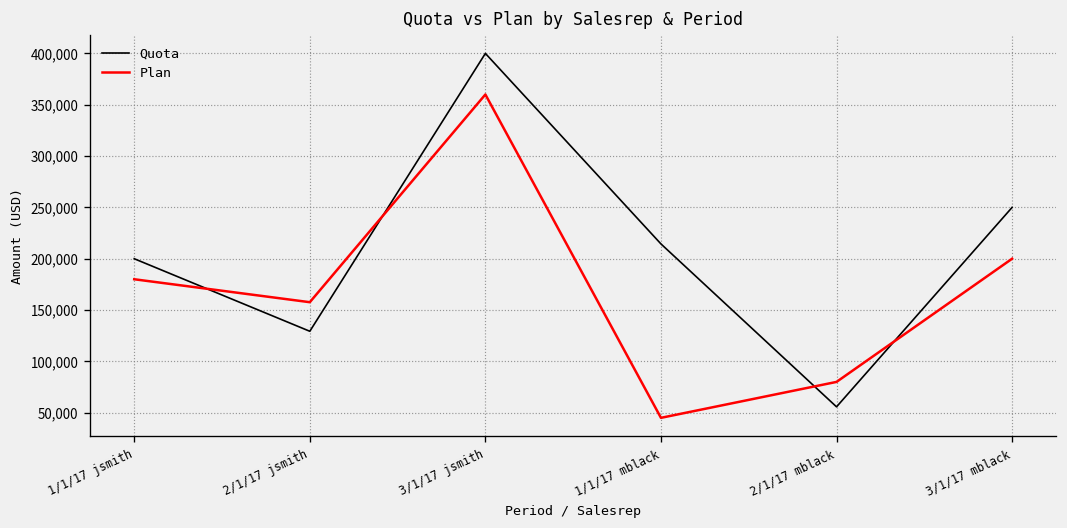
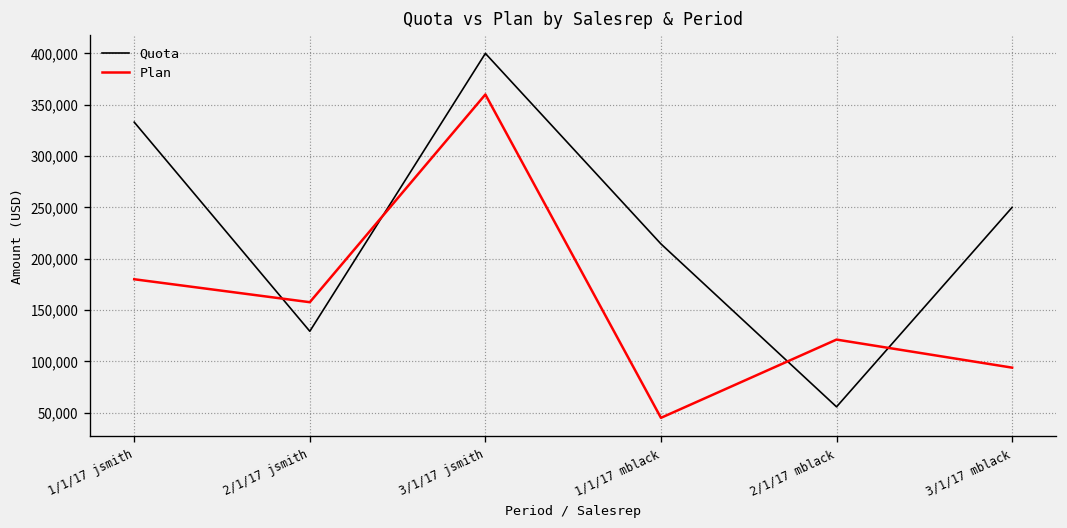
Quota, 1/1/17 jsmith: 200,000 -> 330,000
Plan, 2/1/17 mblack: 80,000 -> 120,000
Plan, 3/1/17 mblack: 200,000 -> 90,000
